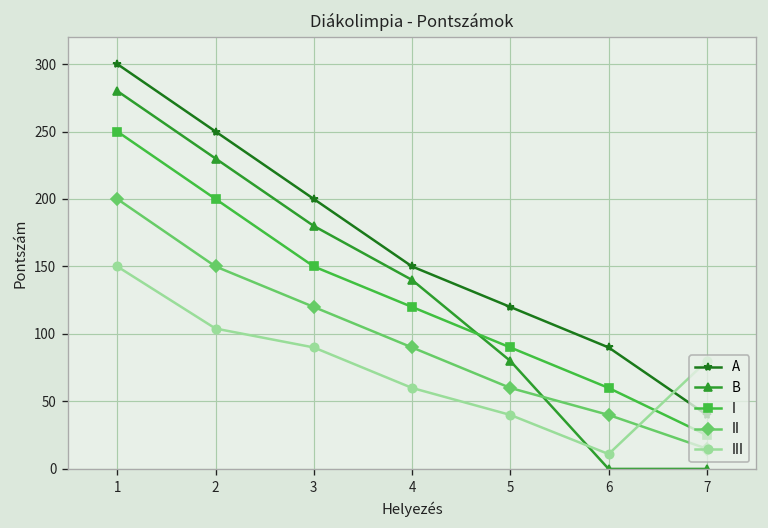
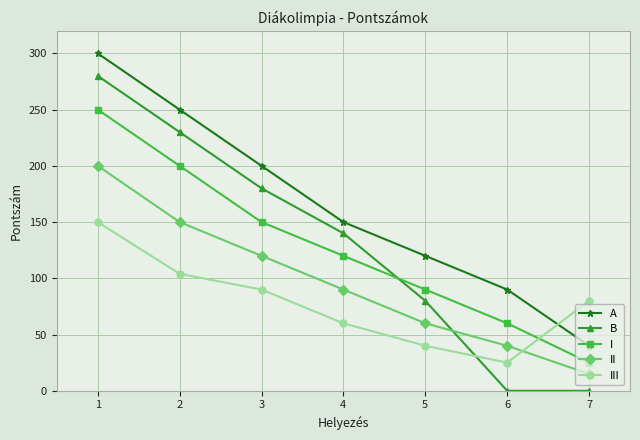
III, 6: 11 -> 25
